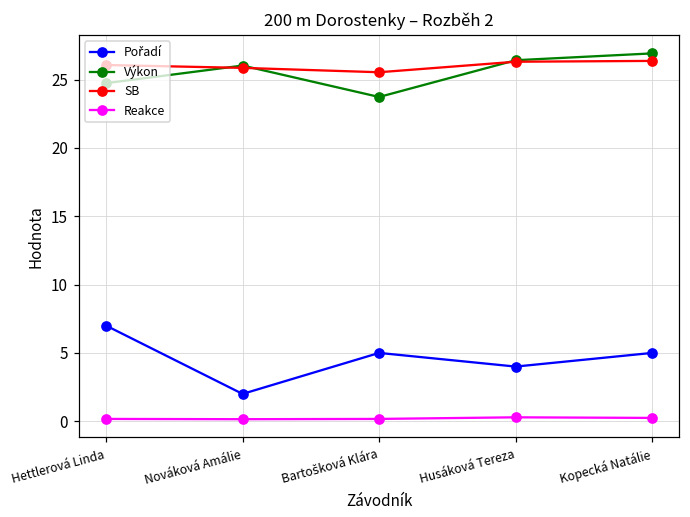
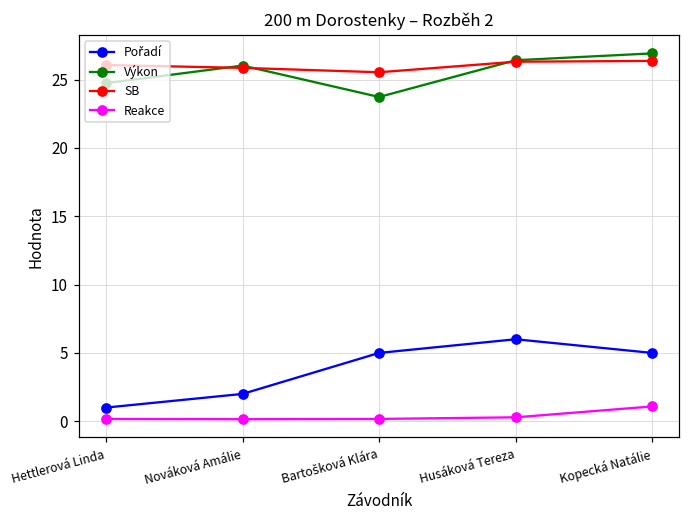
Pořadí, Hettlerová Linda: 7 -> 1
Pořadí, Husáková Tereza: 4 -> 6
Reakce, Kopecká Natálie: 0.2 -> 1.1
